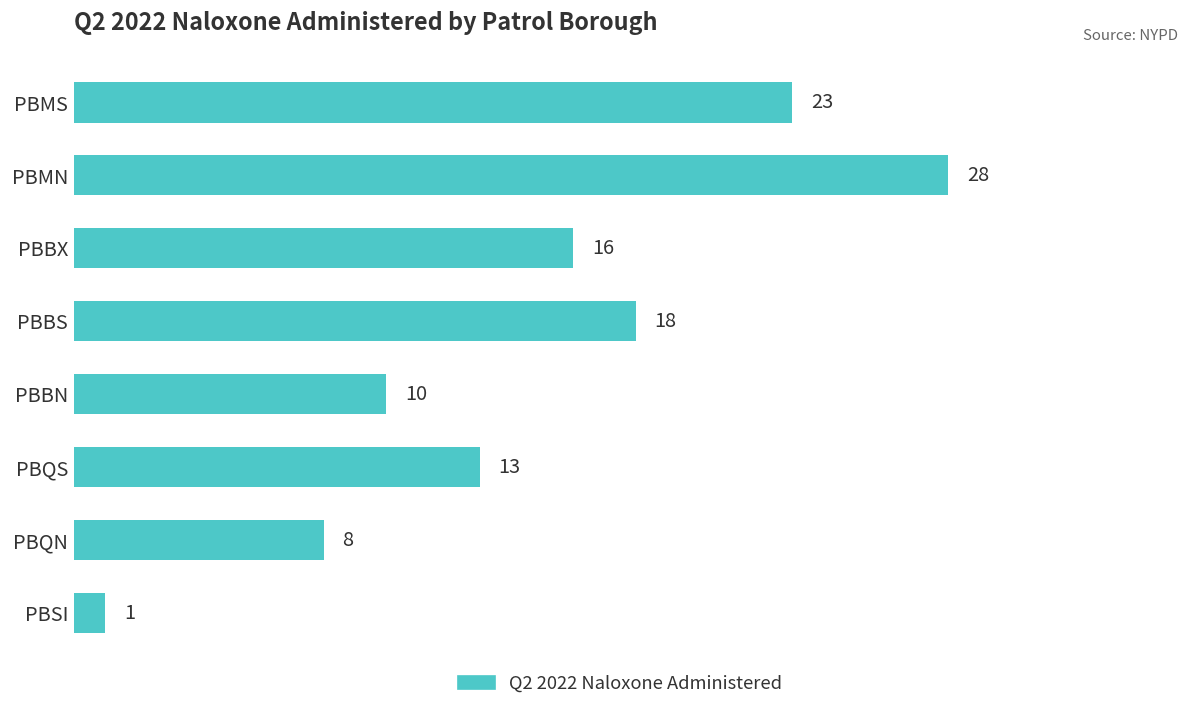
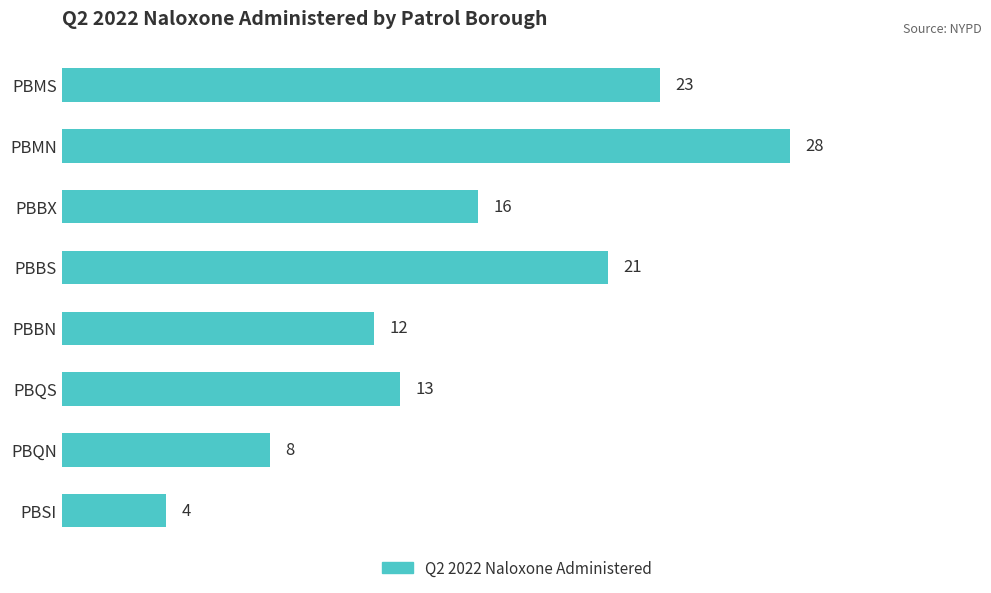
PBBS: 18 -> 21
PBBN: 10 -> 12
PBSI: 1 -> 4
